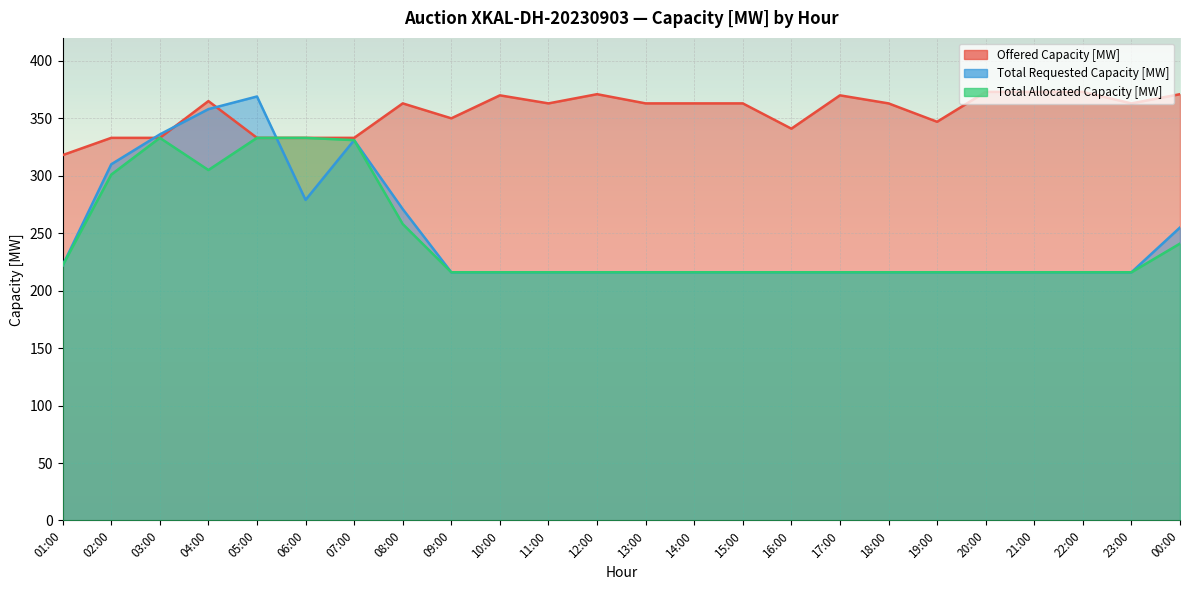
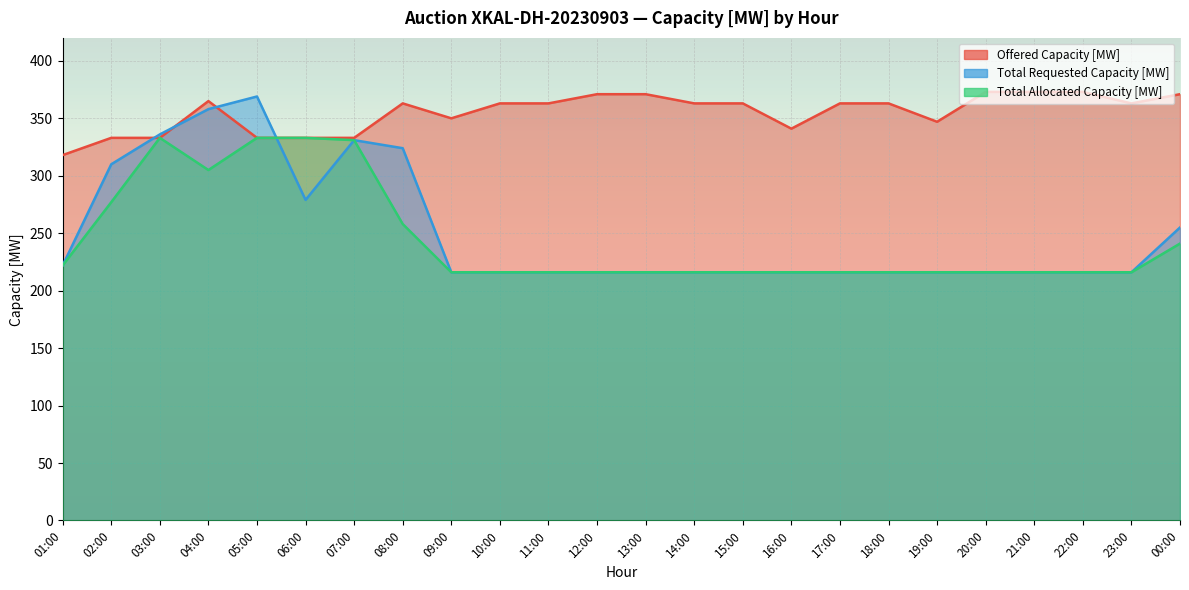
Total Allocated Capacity [MW], 02:00: 301 -> 277
Total Requested Capacity [MW], 08:00: 271 -> 324
Offered Capacity [MW], 10:00: 370 -> 363
Offered Capacity [MW], 13:00: 363 -> 371
Offered Capacity [MW], 17:00: 370 -> 363
